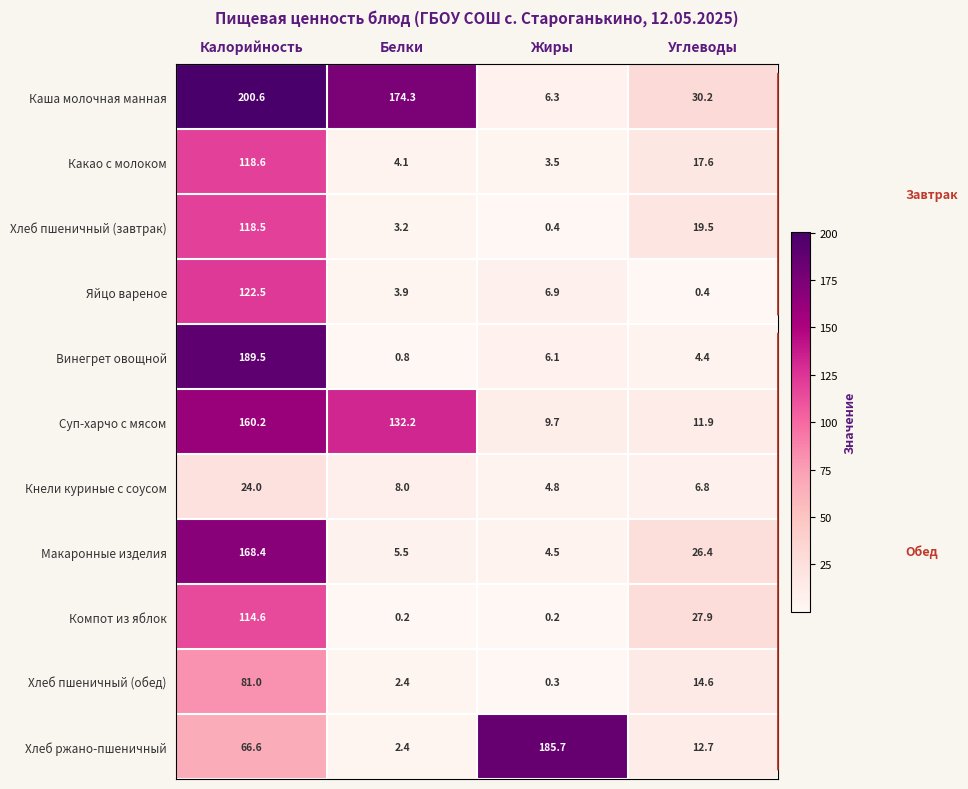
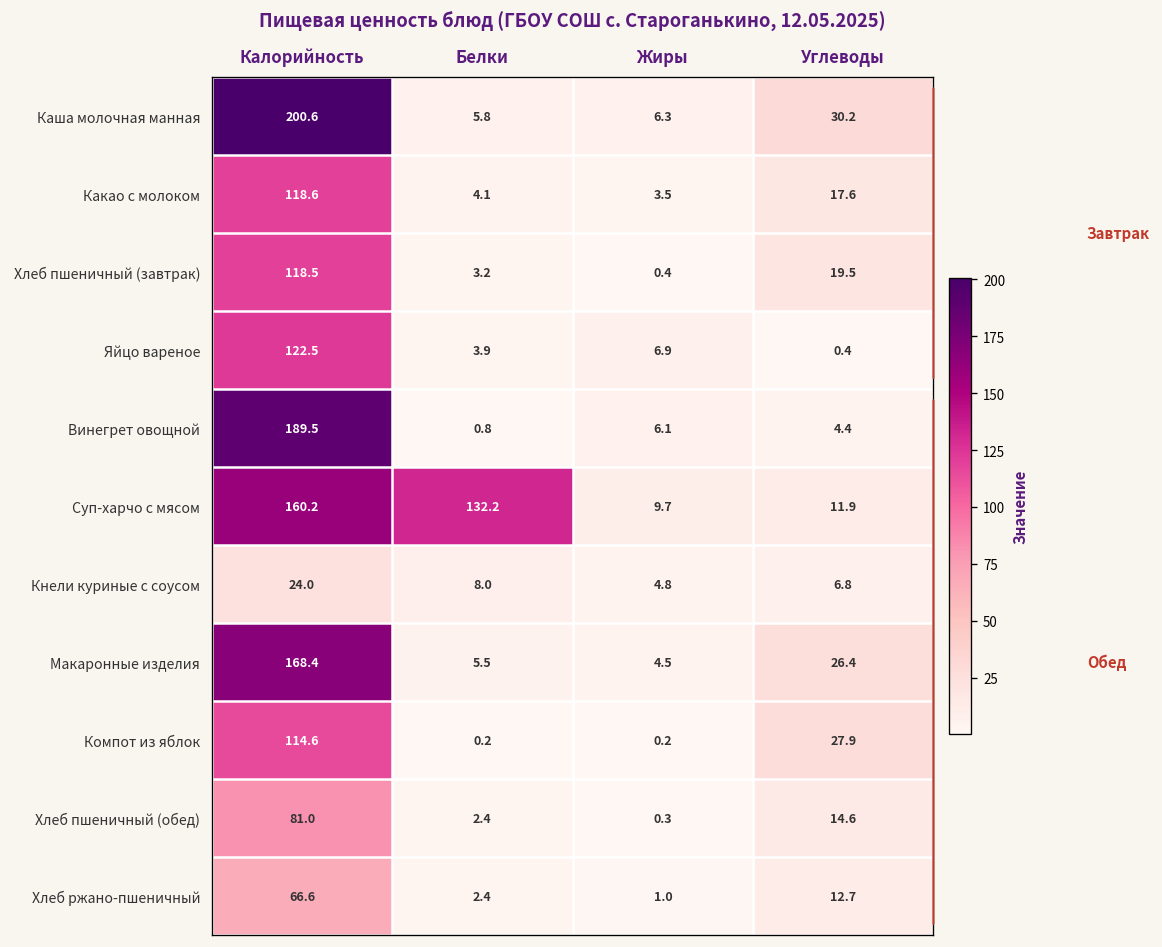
Каша молочная манная, Белки: 174.3 -> 5.8
Хлеб ржано-пшеничный, Жиры: 185.7 -> 1.0
